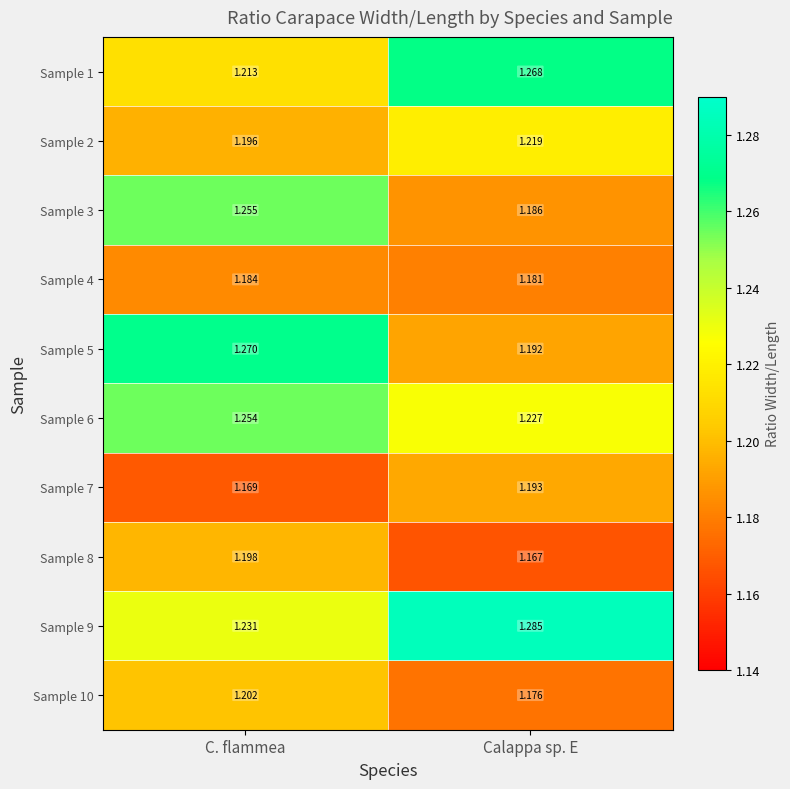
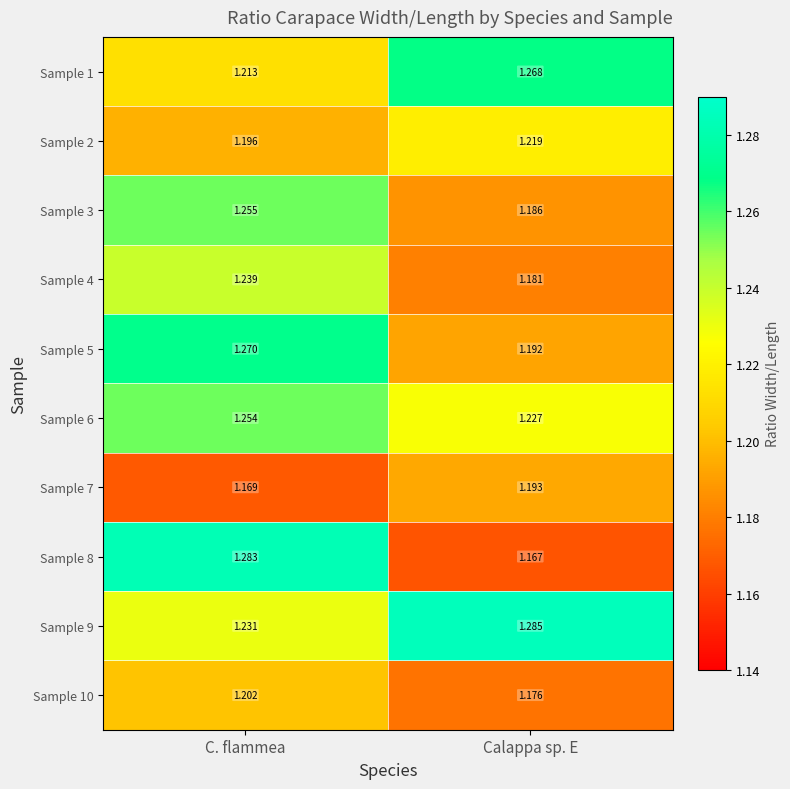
Sample 4, C. flammea: 1.184 -> 1.239
Sample 8, C. flammea: 1.198 -> 1.283
